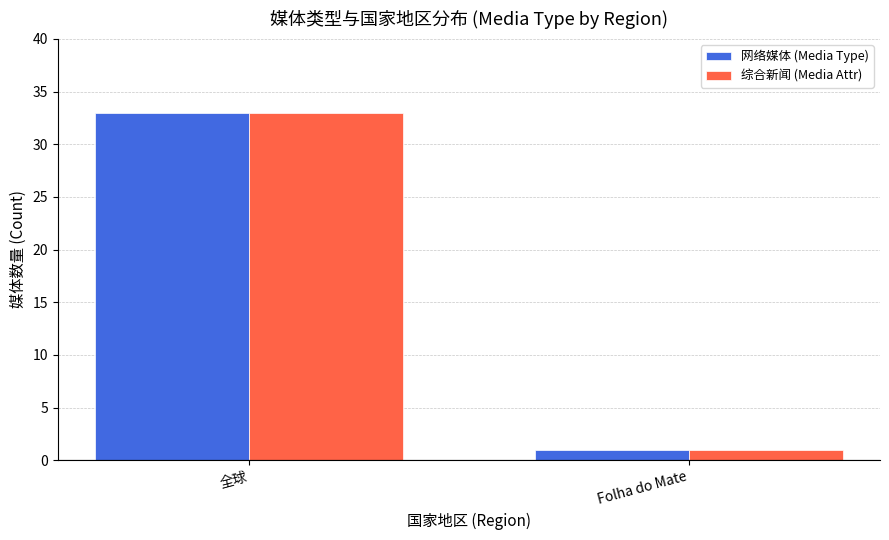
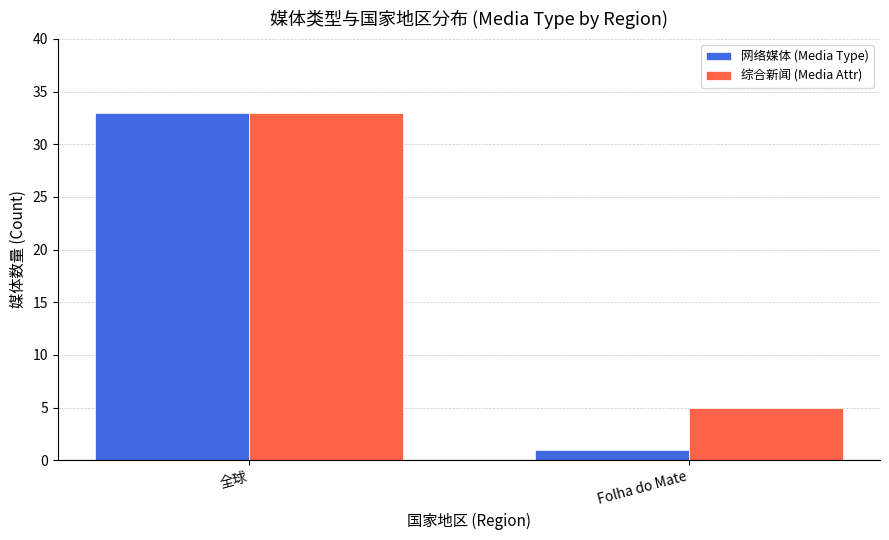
综合新闻 (Media Attr), Folha do Mate: 1 -> 5
